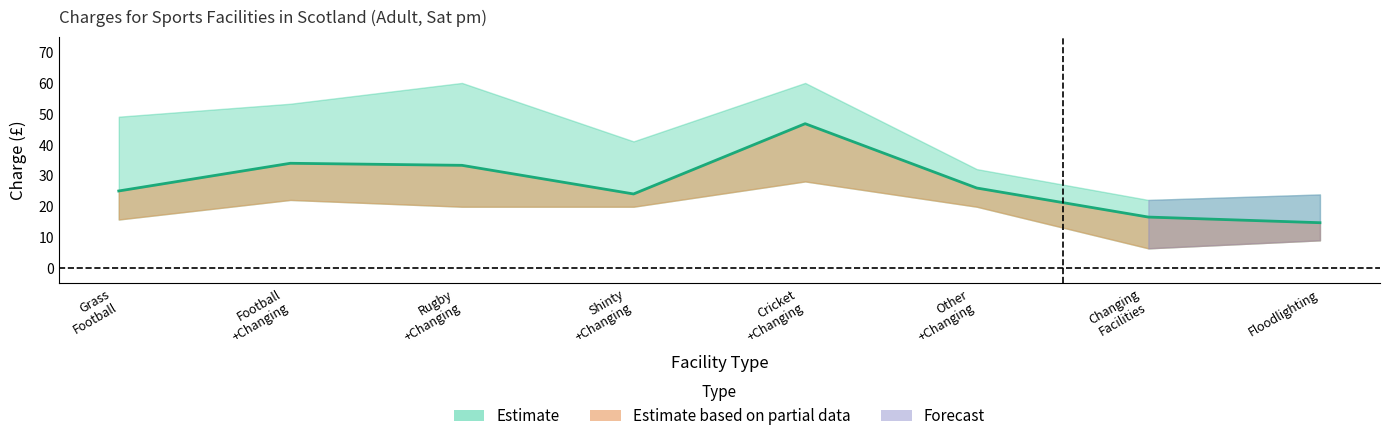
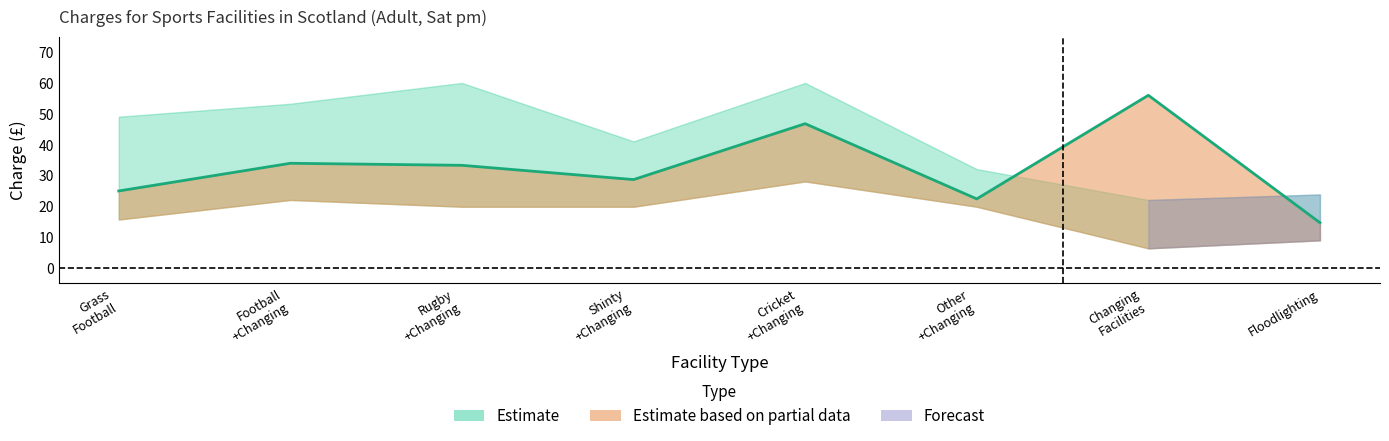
Estimate based on partial data, Shinty +Changing: 24 -> 29
Estimate based on partial data, Other +Changing: 26 -> 22
Estimate based on partial data, Changing Facilities: 16 -> 56
